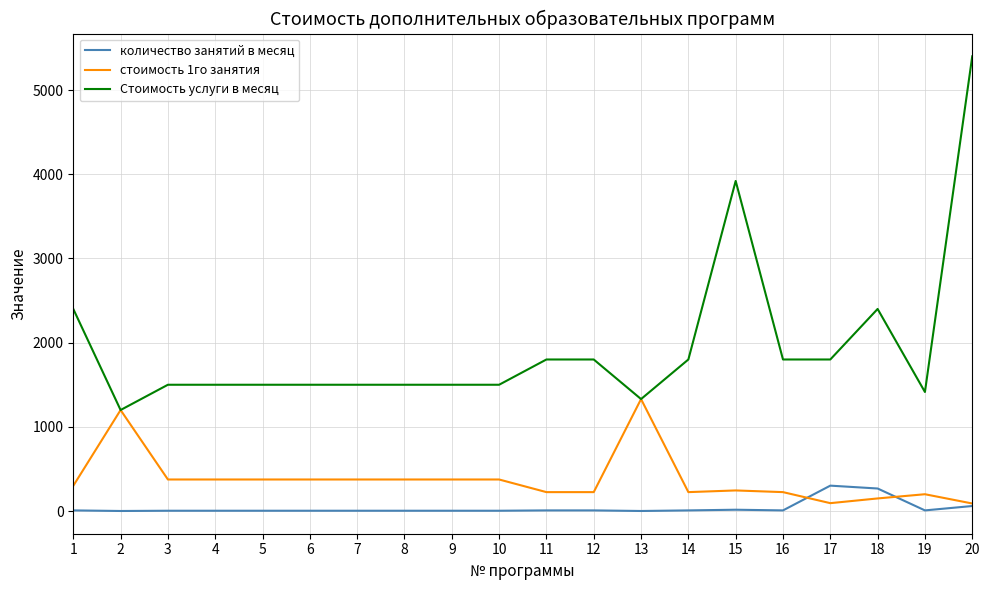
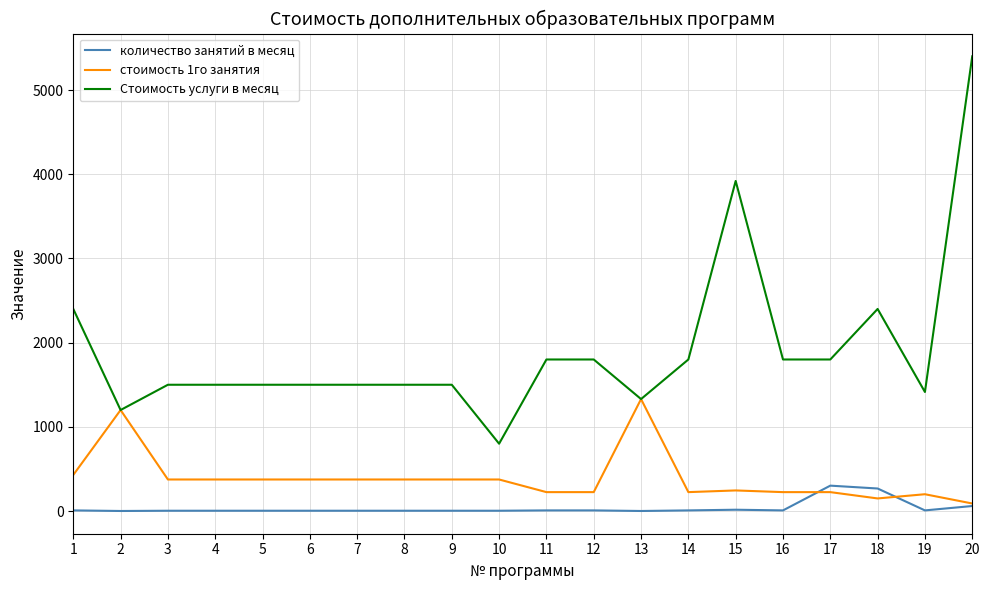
стоимость 1го занятия, 1: 300 -> 400
Стоимость услуги в месяц, 10: 1500 -> 800
стоимость 1го занятия, 17: 100 -> 200
